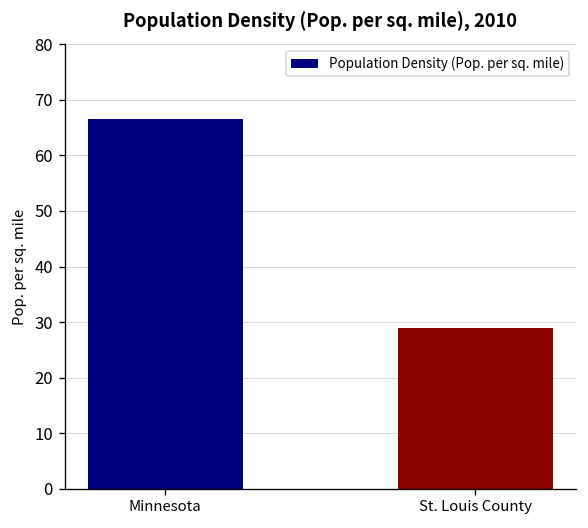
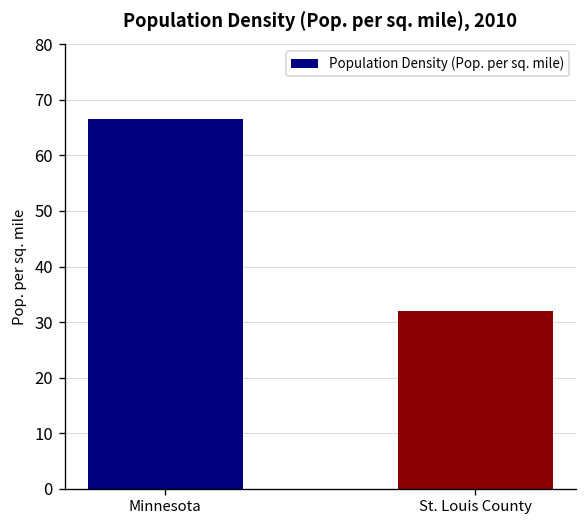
St. Louis County: 29 -> 32
